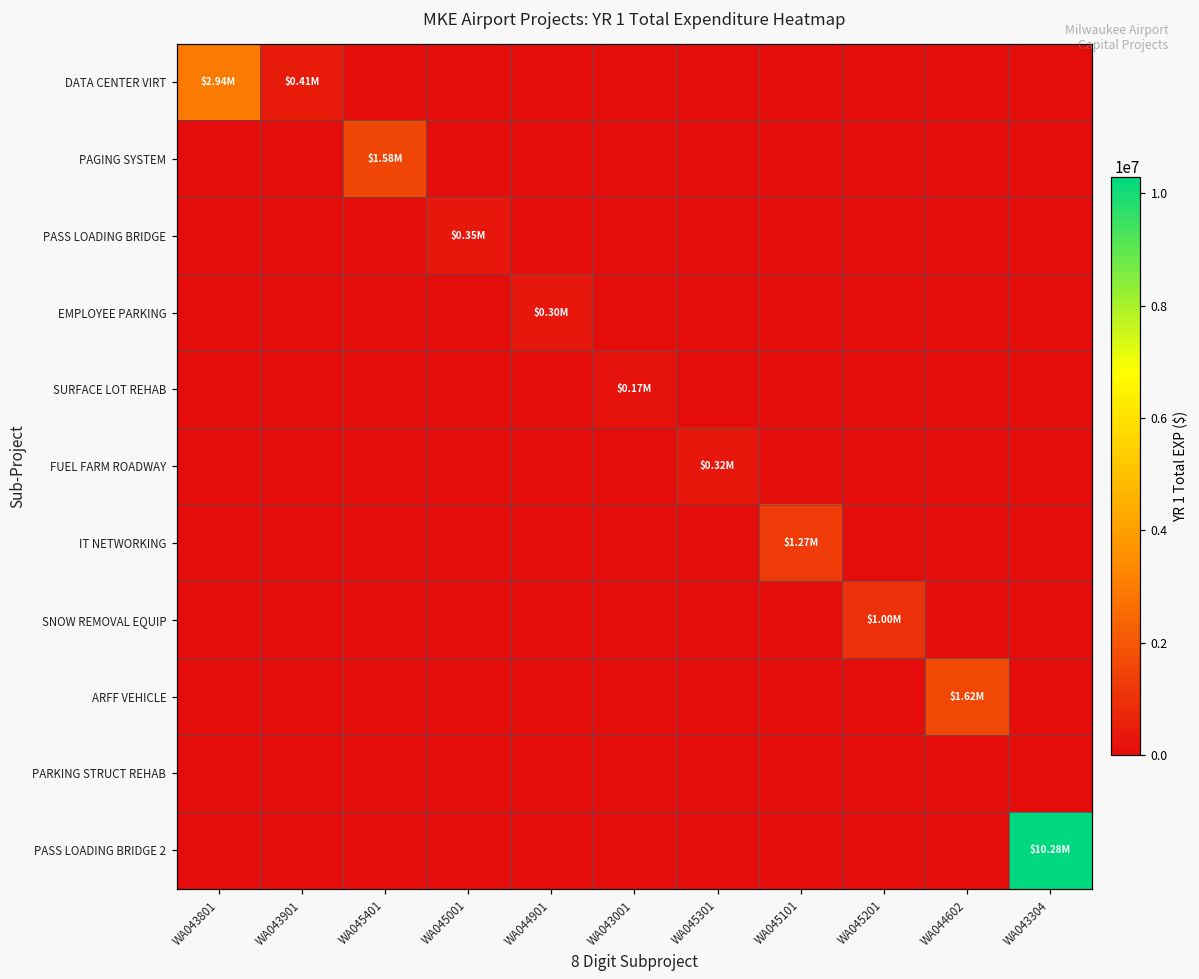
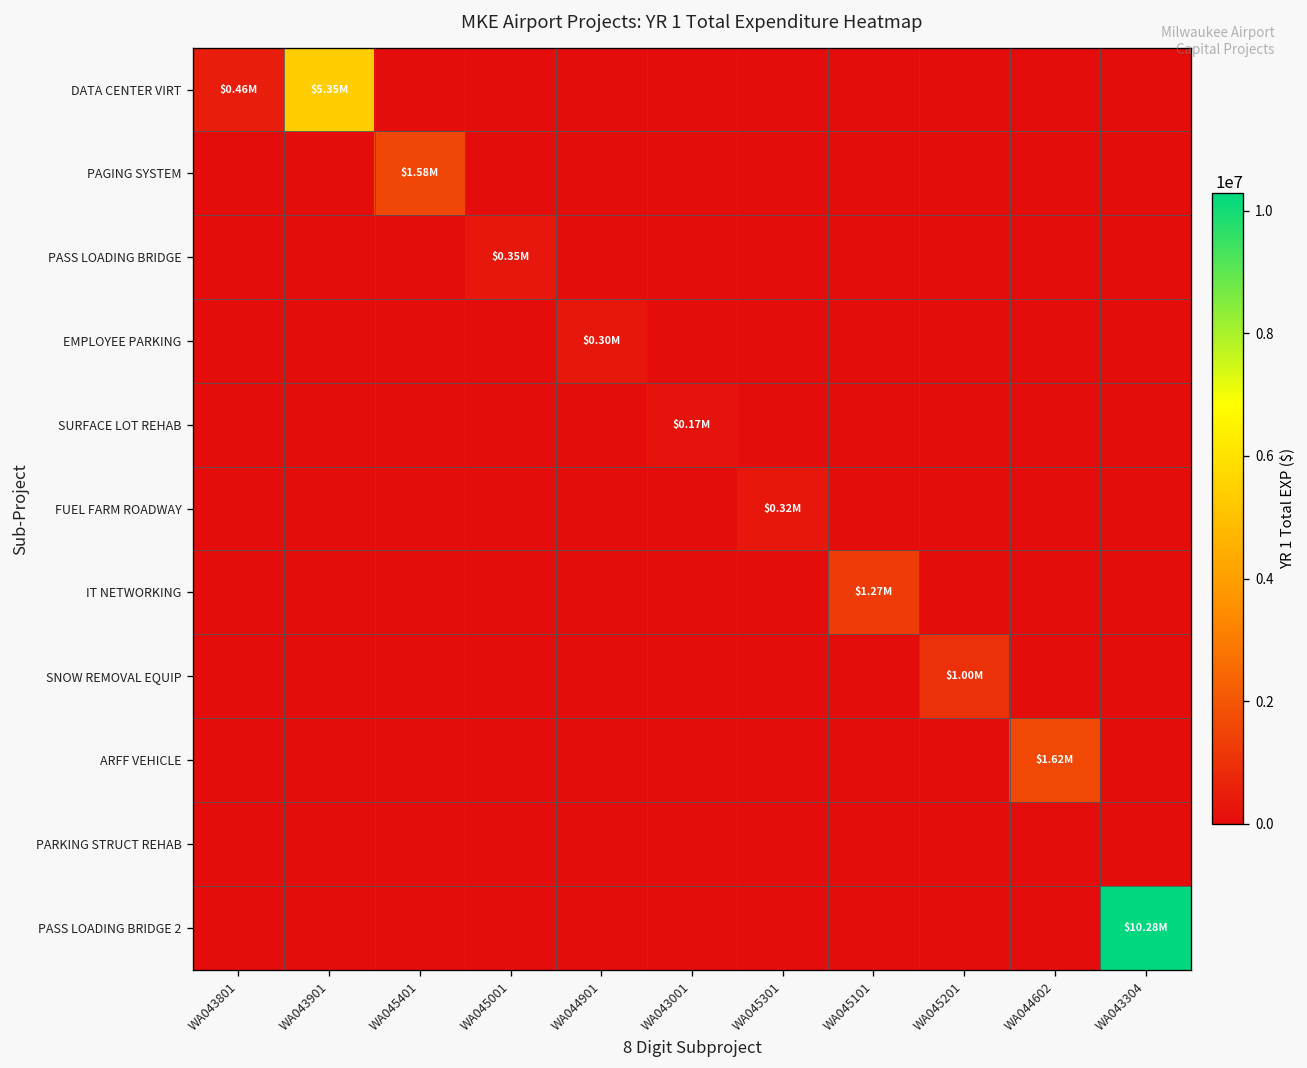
DATA CENTER VIRT, WA043801: $2.94M -> $0.46M
DATA CENTER VIRT, WA043901: $0.41M -> $5.35M
